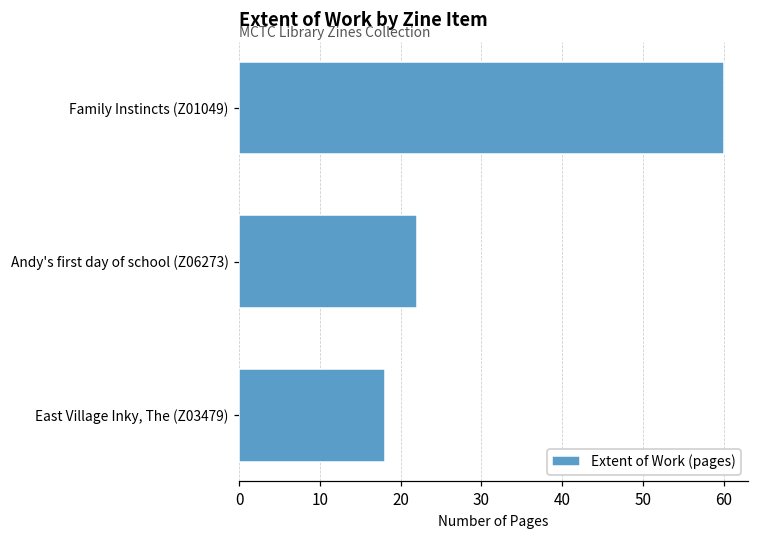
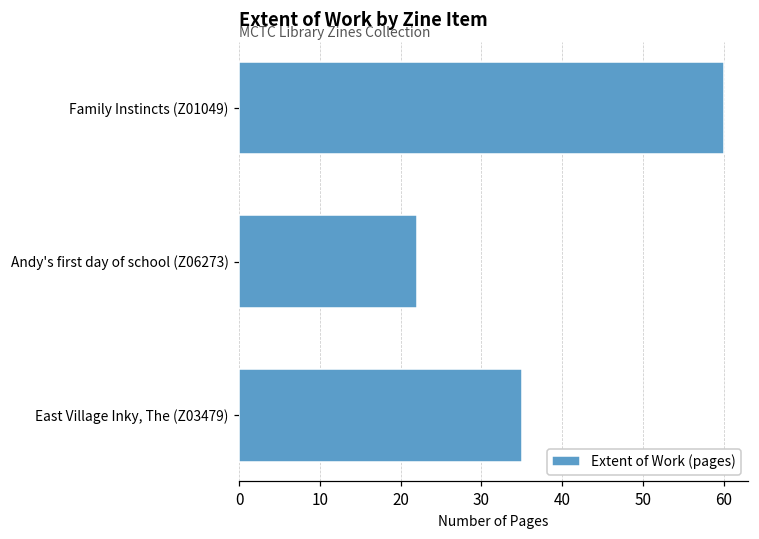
East Village Inky, The (Z03479): 18 -> 35
